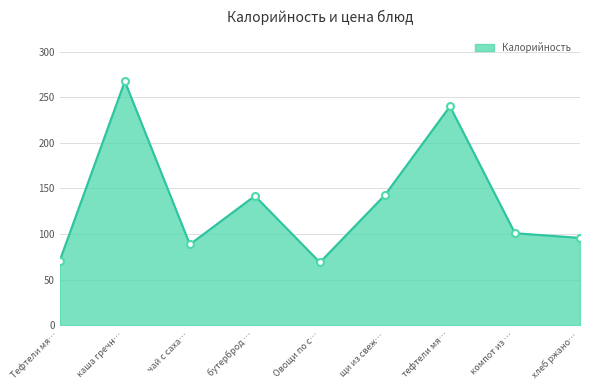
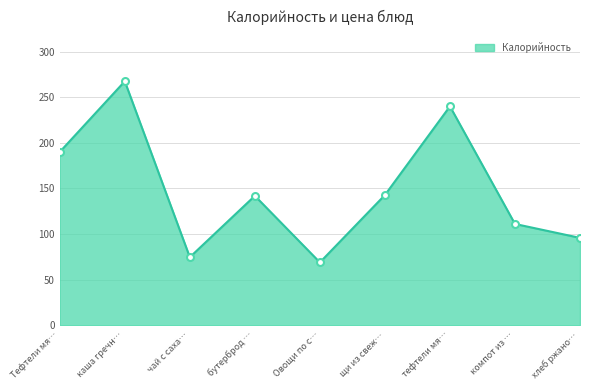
Тефтели мя…: 70 -> 190
чай с саха…: 90 -> 70
компот из …: 100 -> 110
